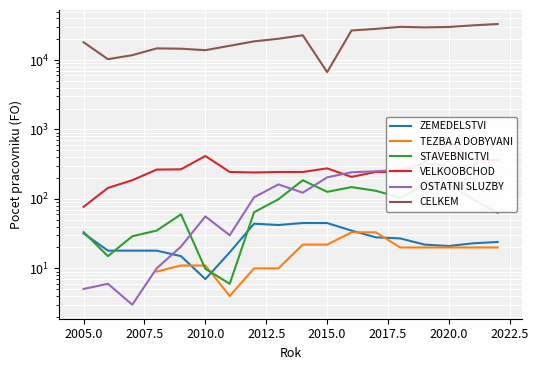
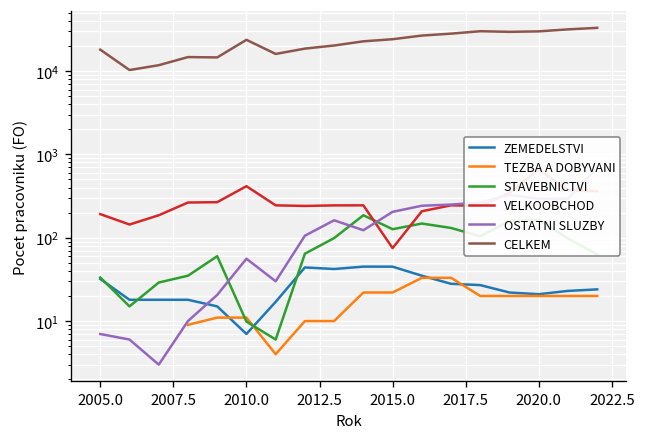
VELKOOBCHOD, 2005.0: 80 -> 190
OSTATNI SLUZBY, 2005.0: 5 -> 7
CELKEM, 2010.0: 14000 -> 24000
VELKOOBCHOD, 2015.0: 280 -> 80
CELKEM, 2015.0: 7000 -> 24000
